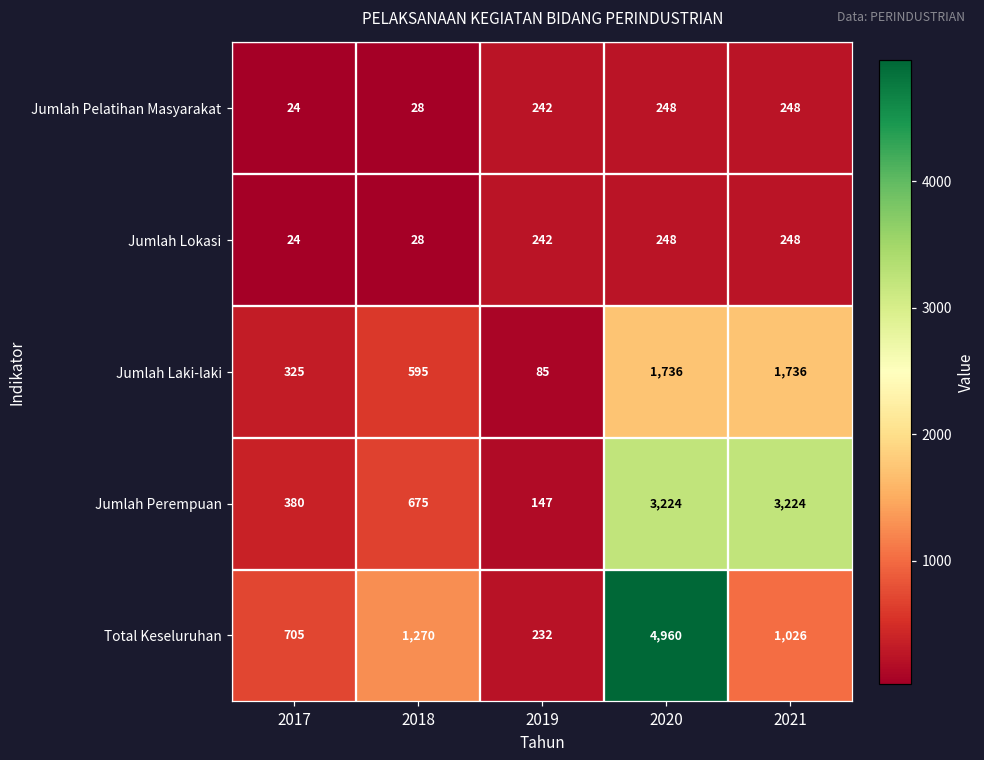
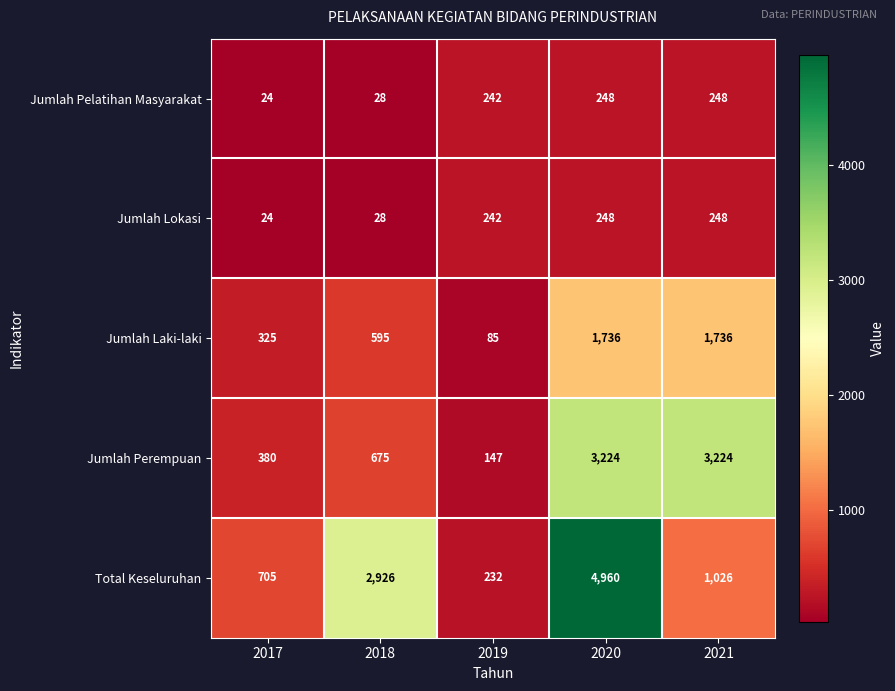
Total Keseluruhan, 2018: 1,270 -> 2,926
